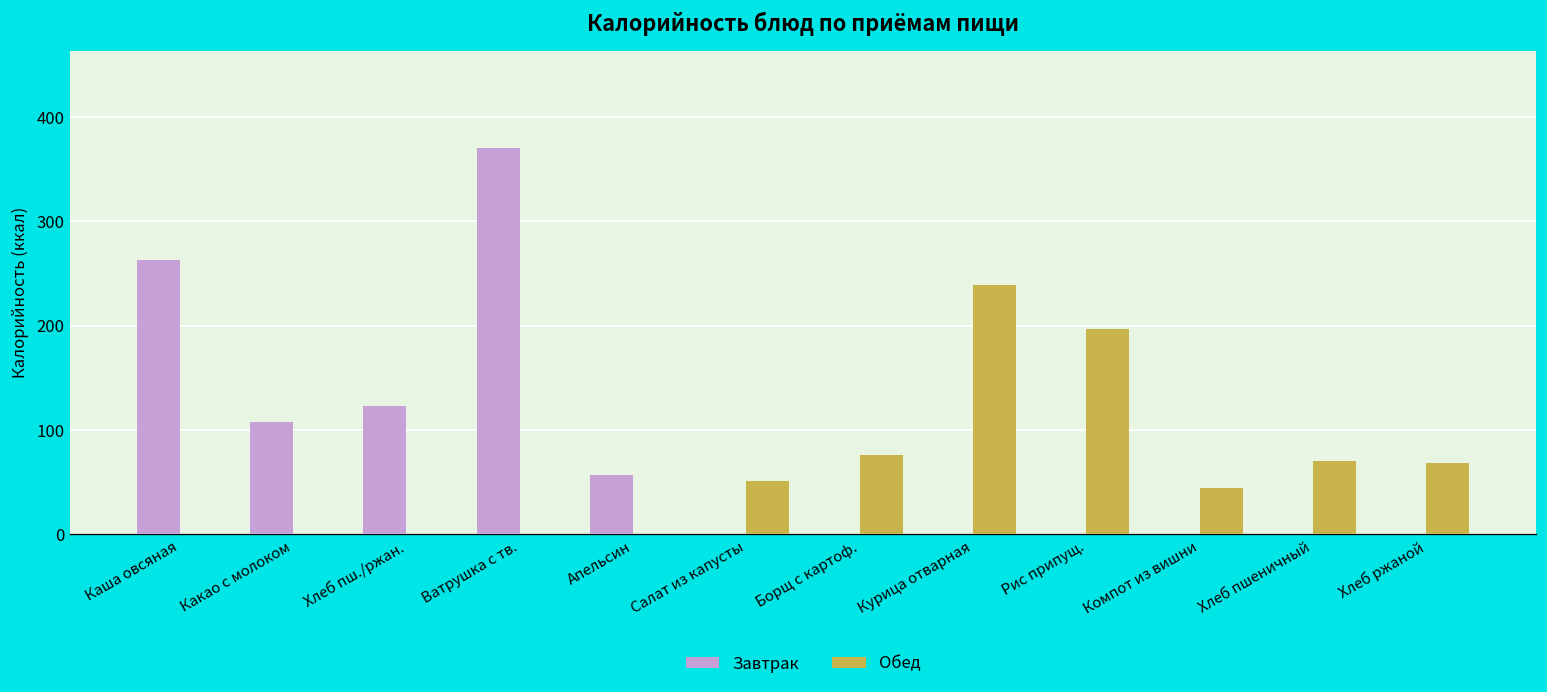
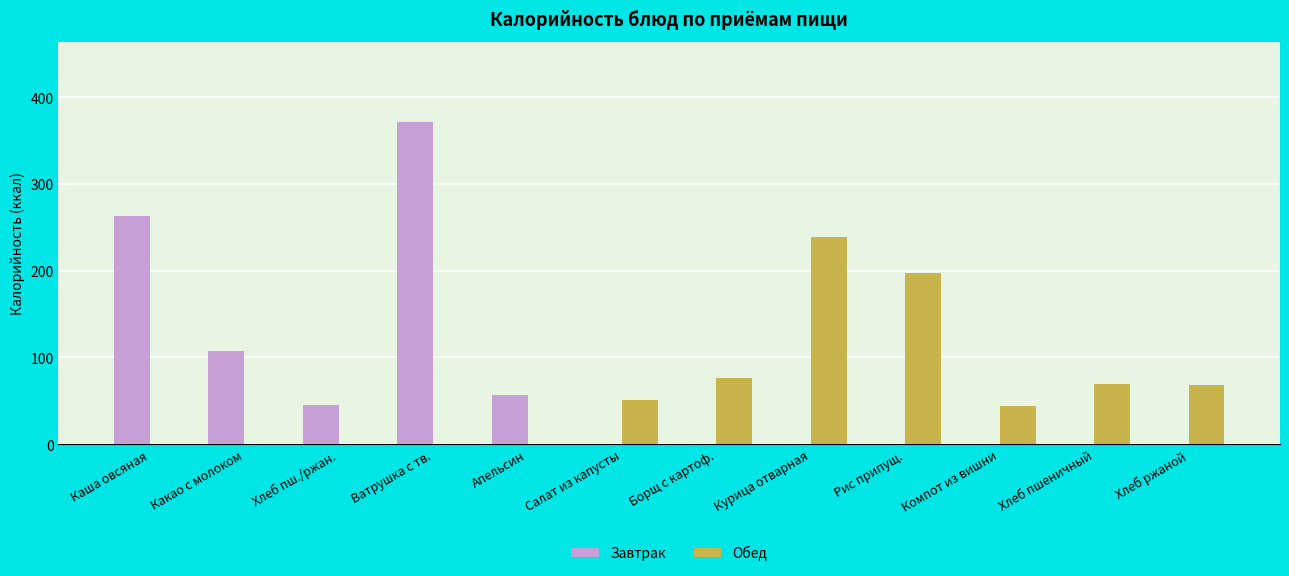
Завтрак, Хлеб пш./ржан.: 120 -> 50
